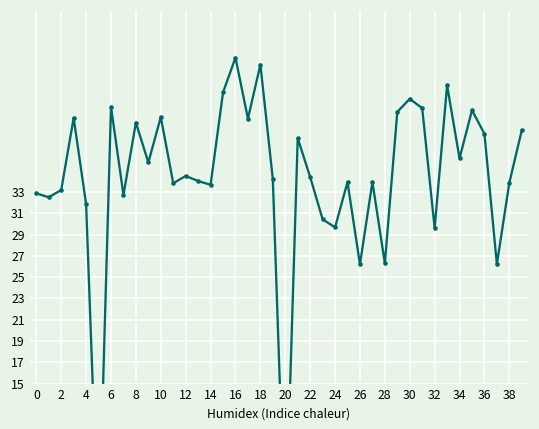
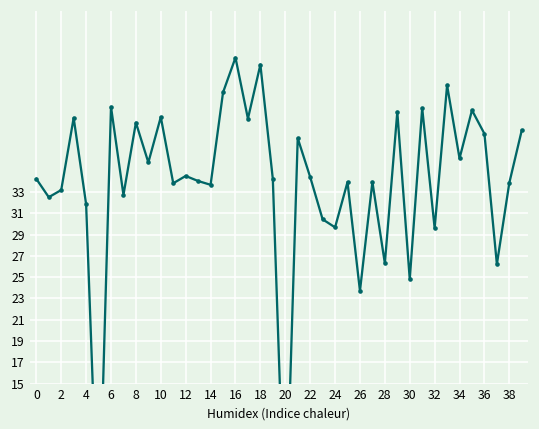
0: 33 -> 34
26: 26 -> 24
30: 42 -> 25
